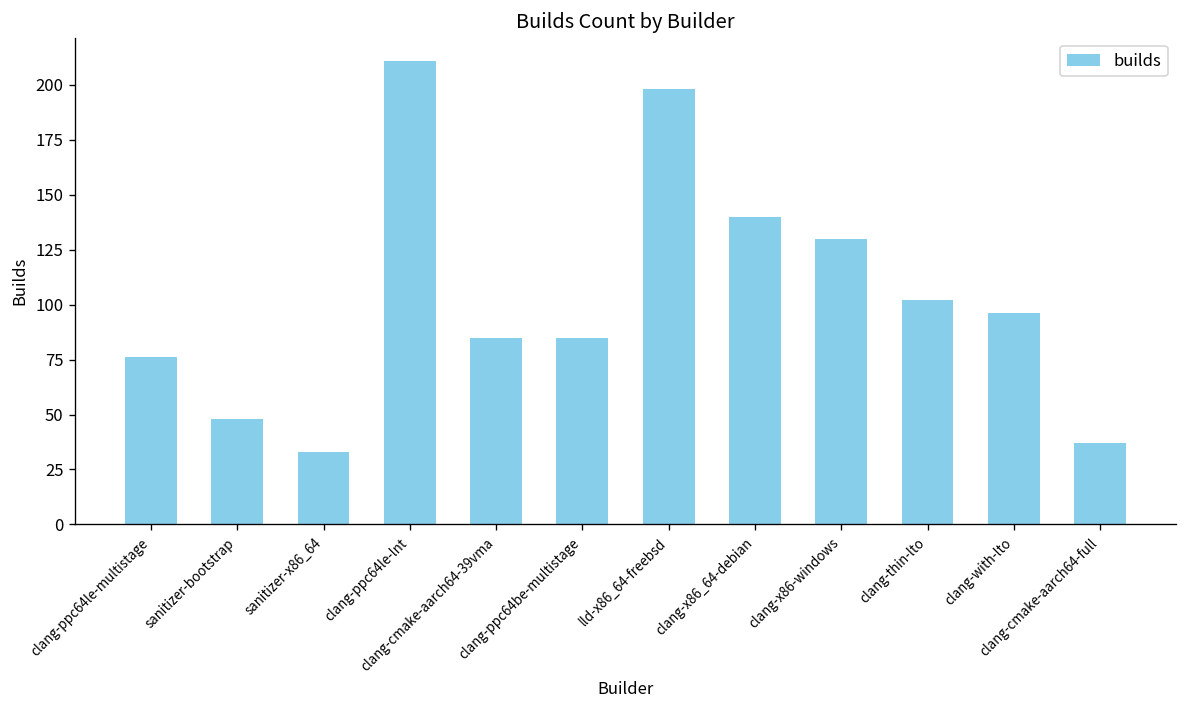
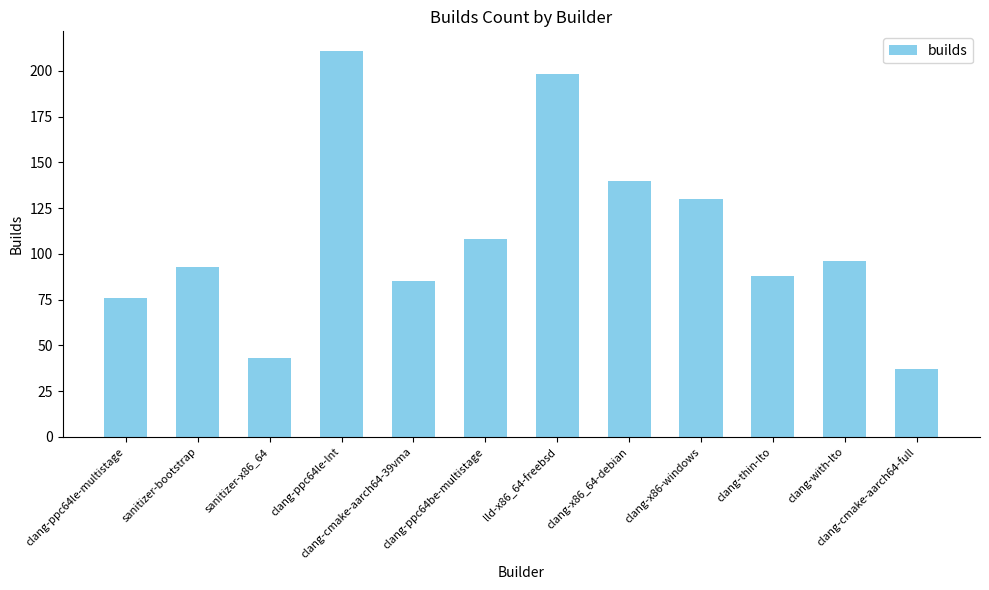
sanitizer-bootstrap: 48 -> 93
sanitizer-x86_64: 33 -> 43
clang-ppc64be-multistage: 85 -> 108
clang-thin-lto: 102 -> 88
